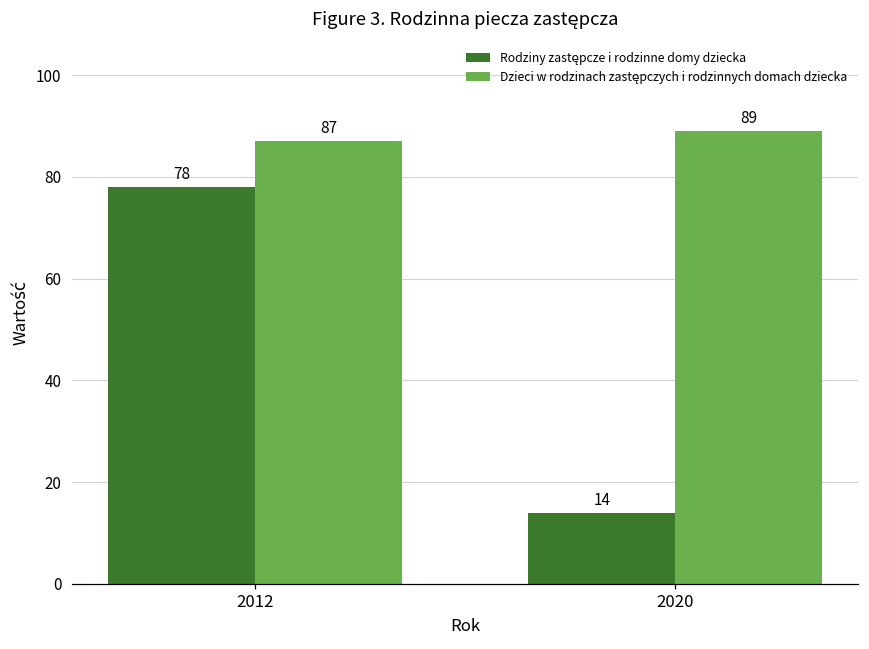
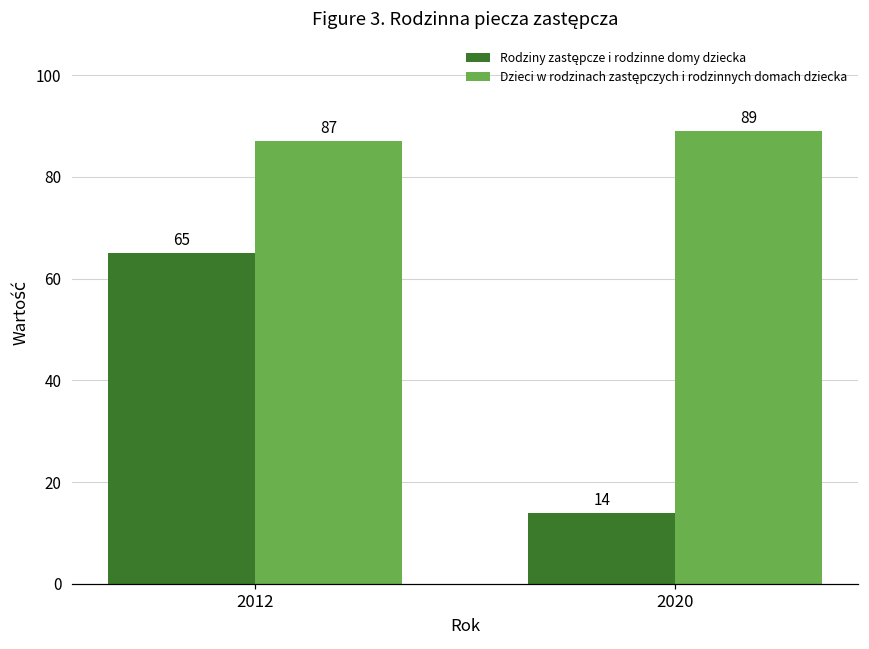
Rodziny zastępcze i rodzinne domy dziecka, 2012: 78 -> 65
